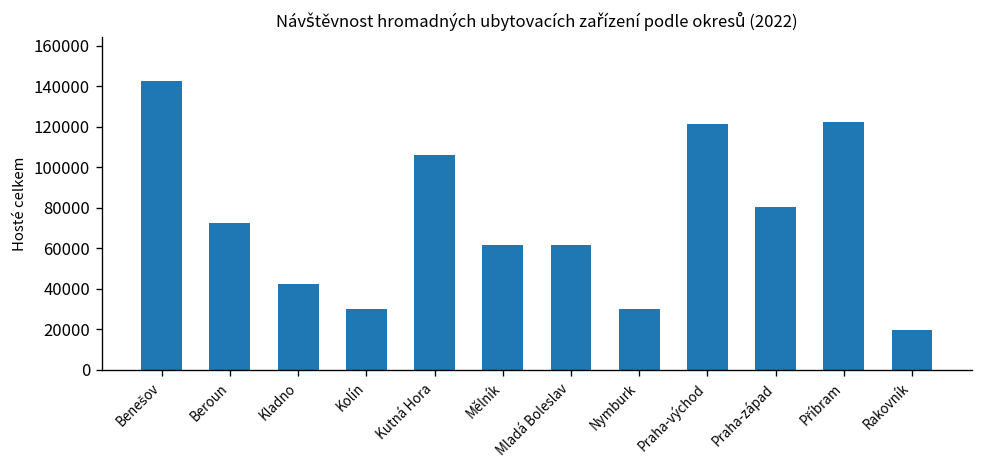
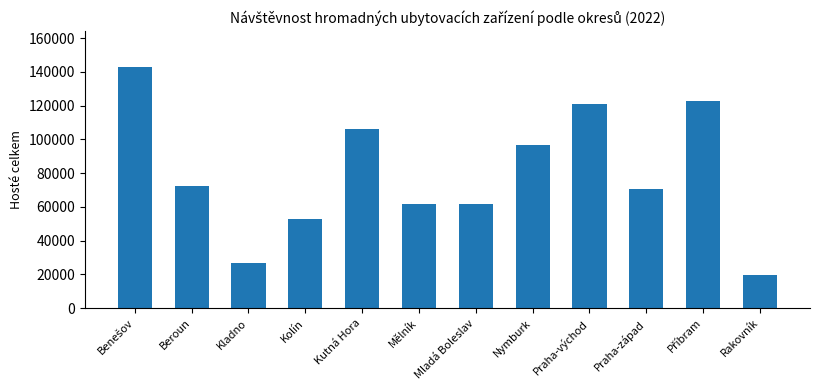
Kladno: 42000 -> 27000
Kolín: 30000 -> 53000
Nymburk: 30000 -> 97000
Praha-západ: 81000 -> 71000
